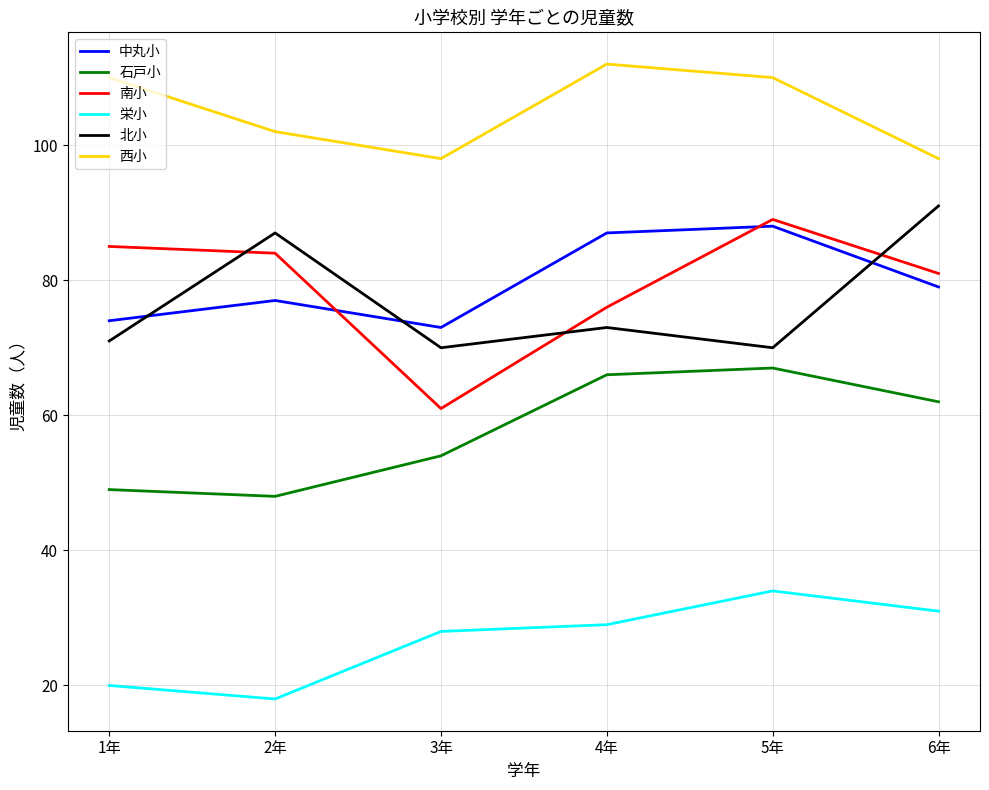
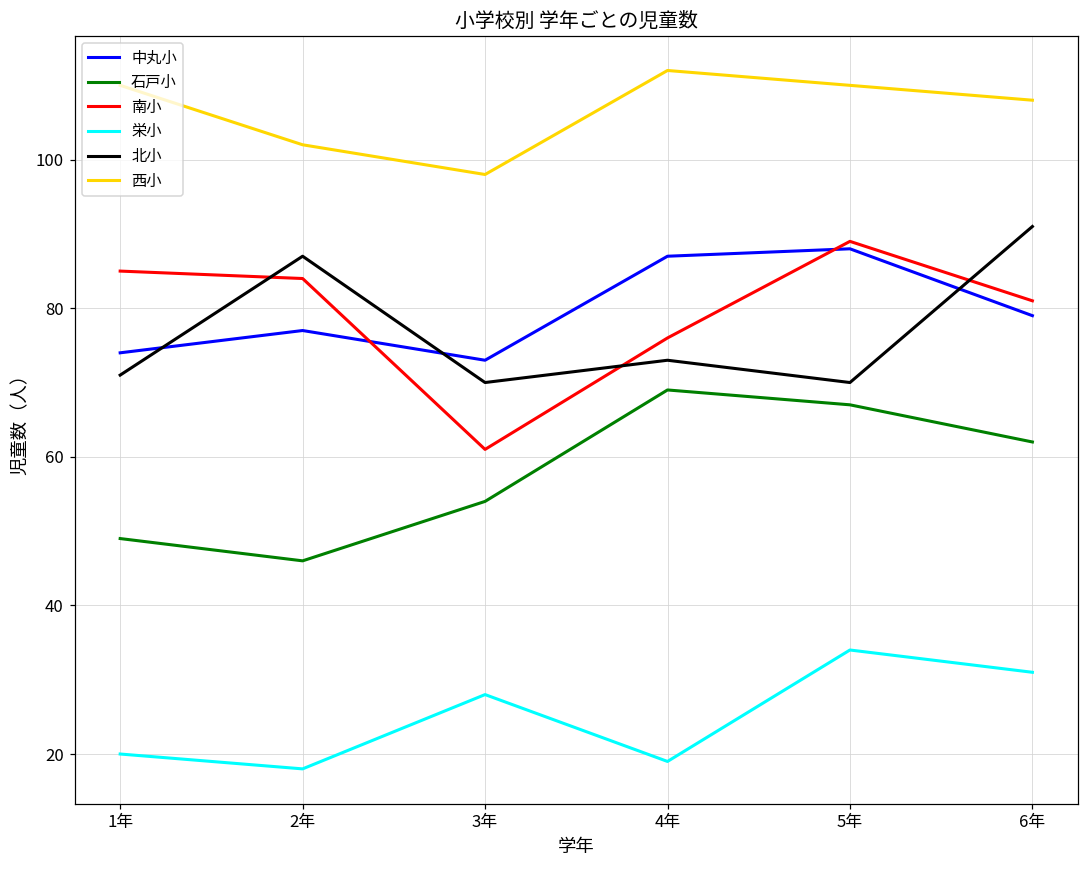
石戸小, 2年: 48 -> 46
石戸小, 4年: 66 -> 69
栄小, 4年: 29 -> 19
西小, 6年: 98 -> 108
